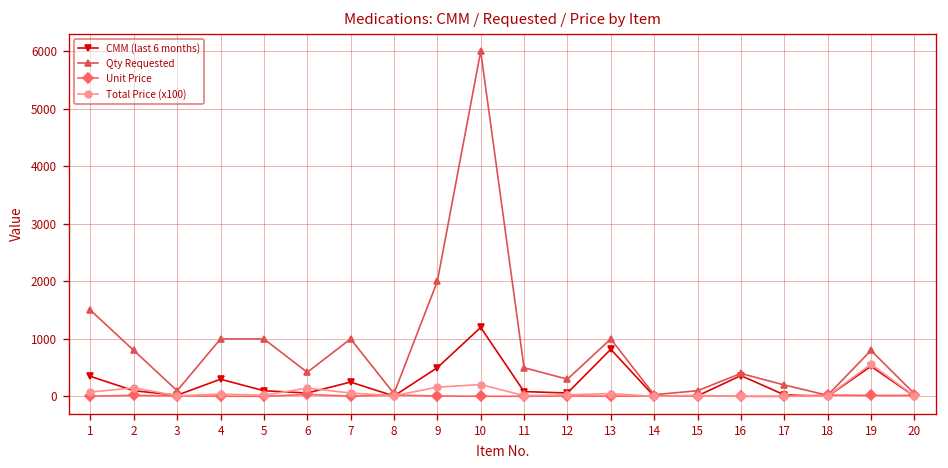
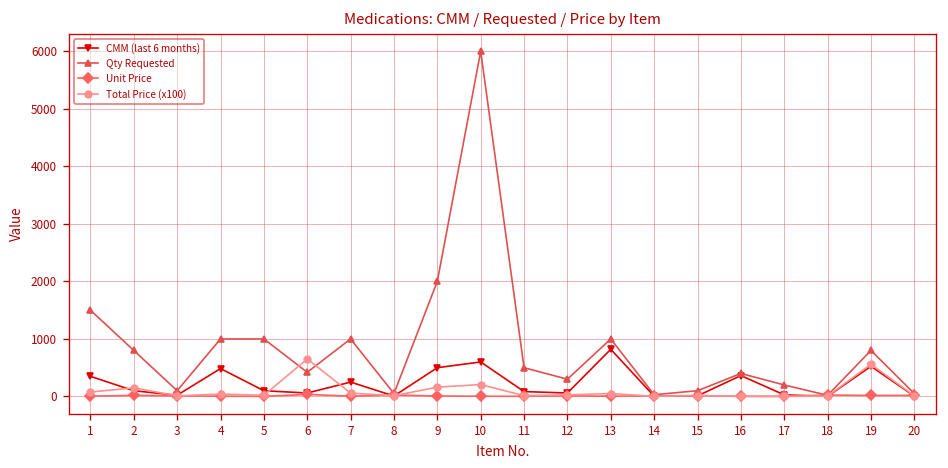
CMM (last 6 months), 4: 300 -> 500
Total Price (x100), 6: 100 -> 700
CMM (last 6 months), 10: 1200 -> 600
